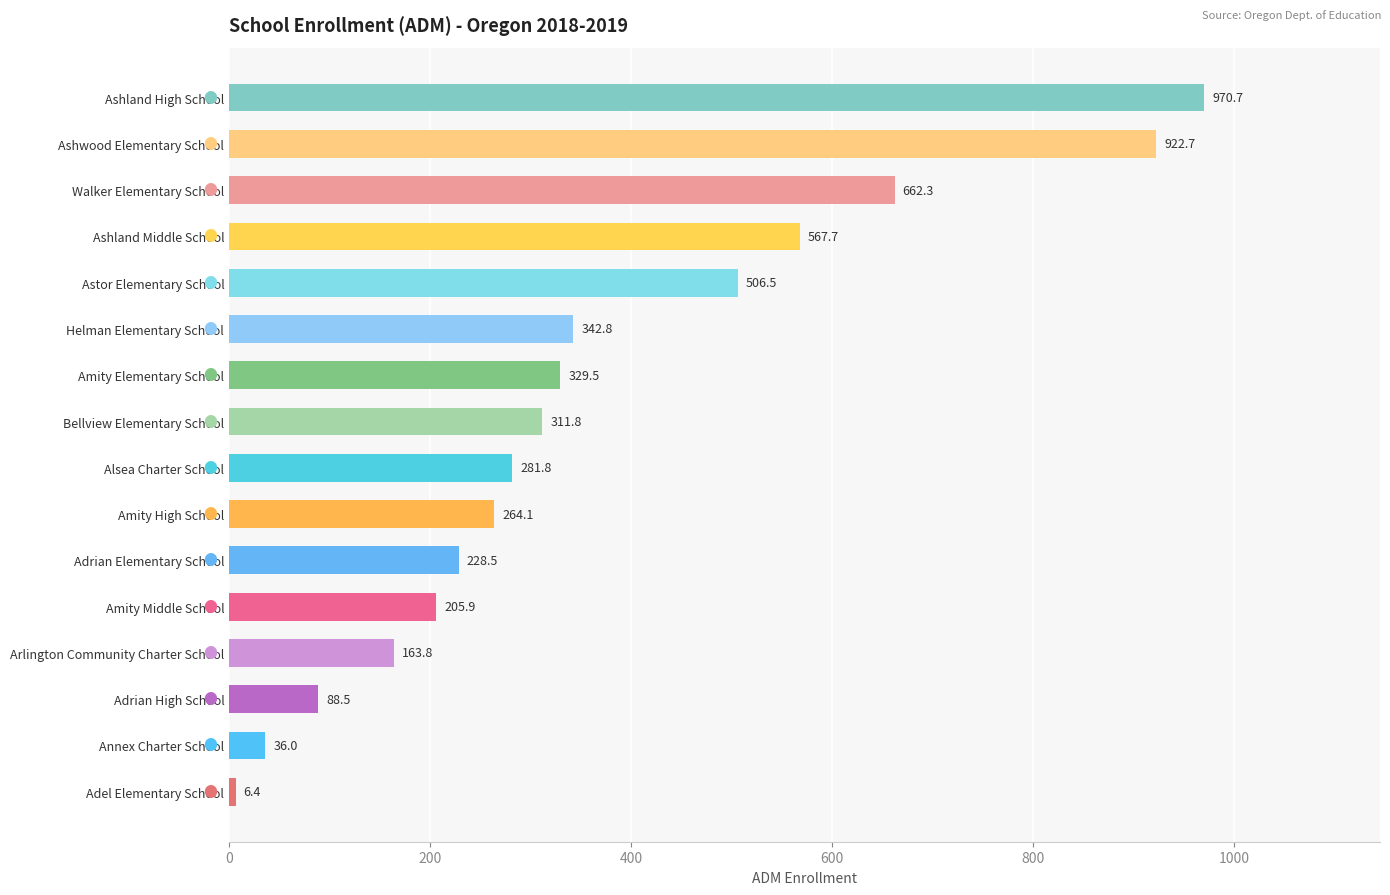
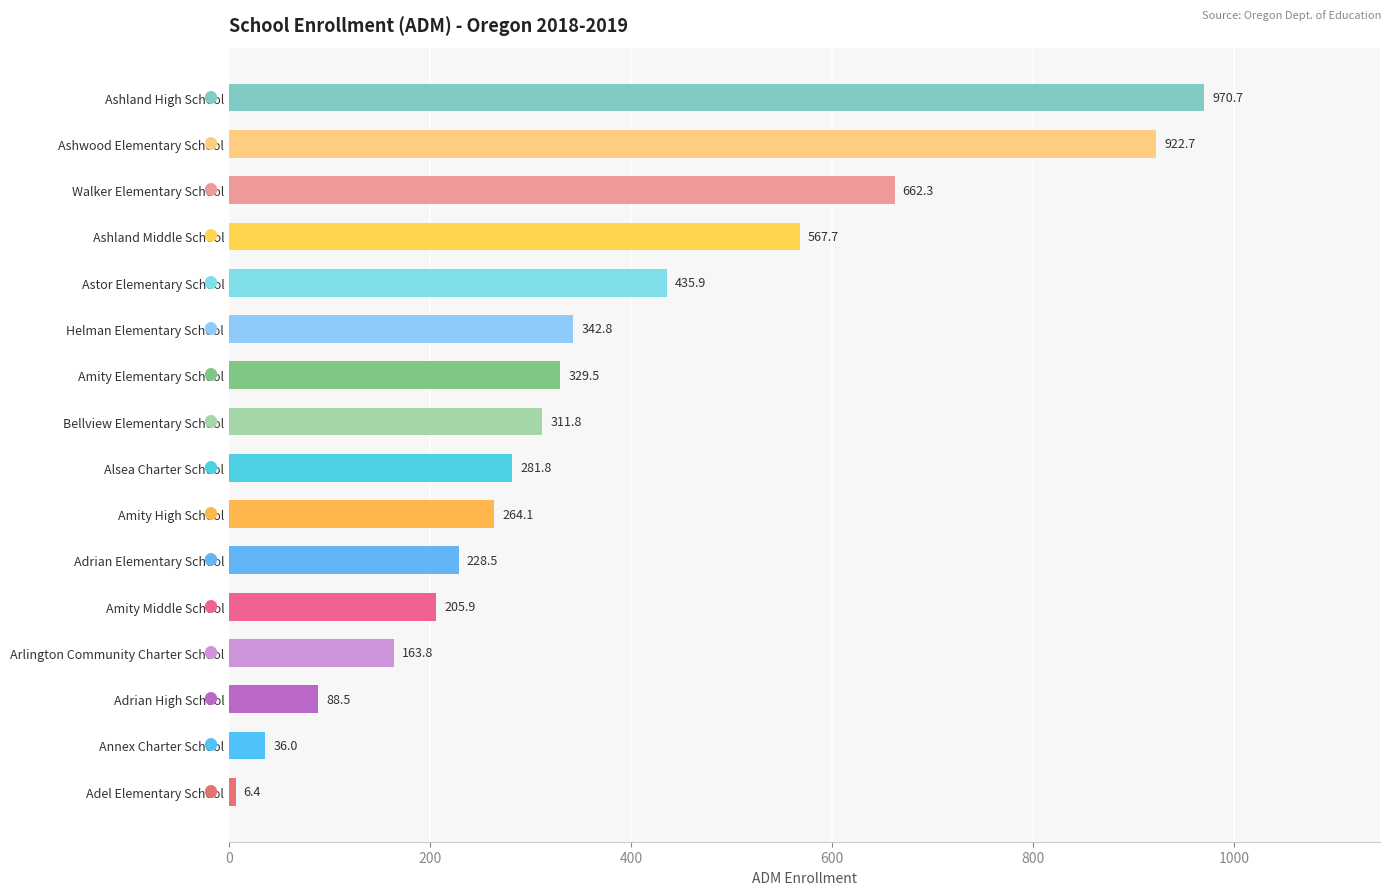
Astor Elementary School: 506.5 -> 435.9
